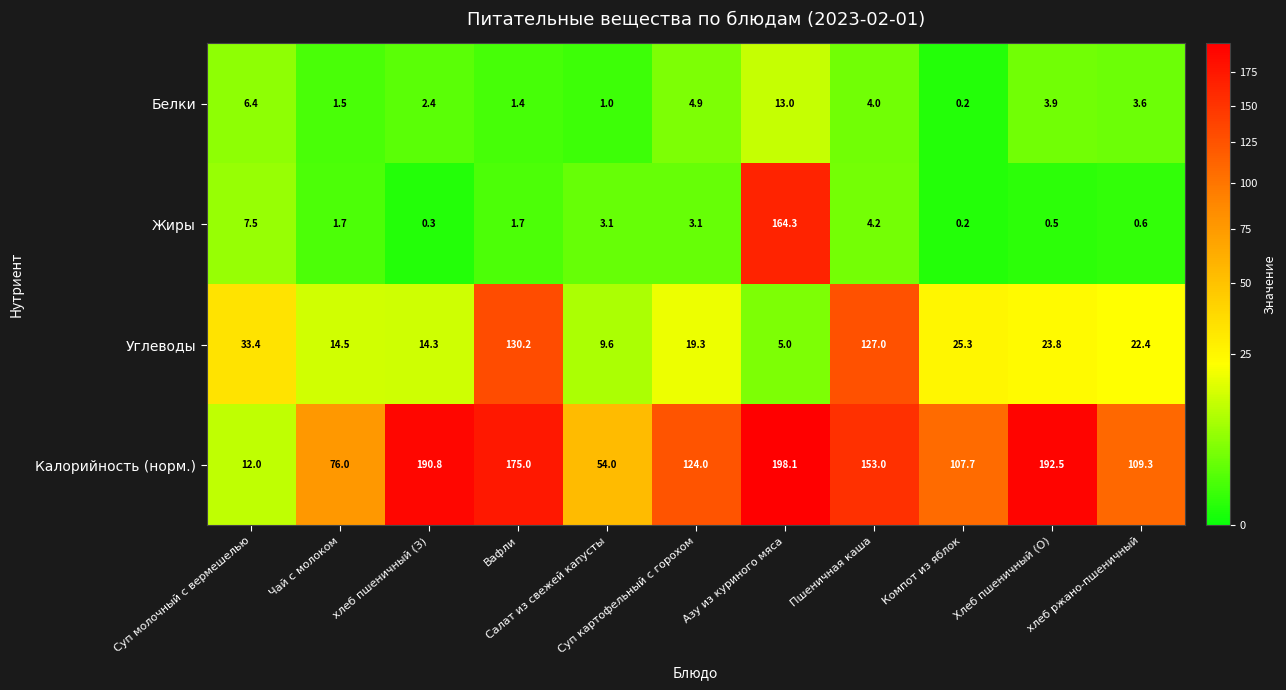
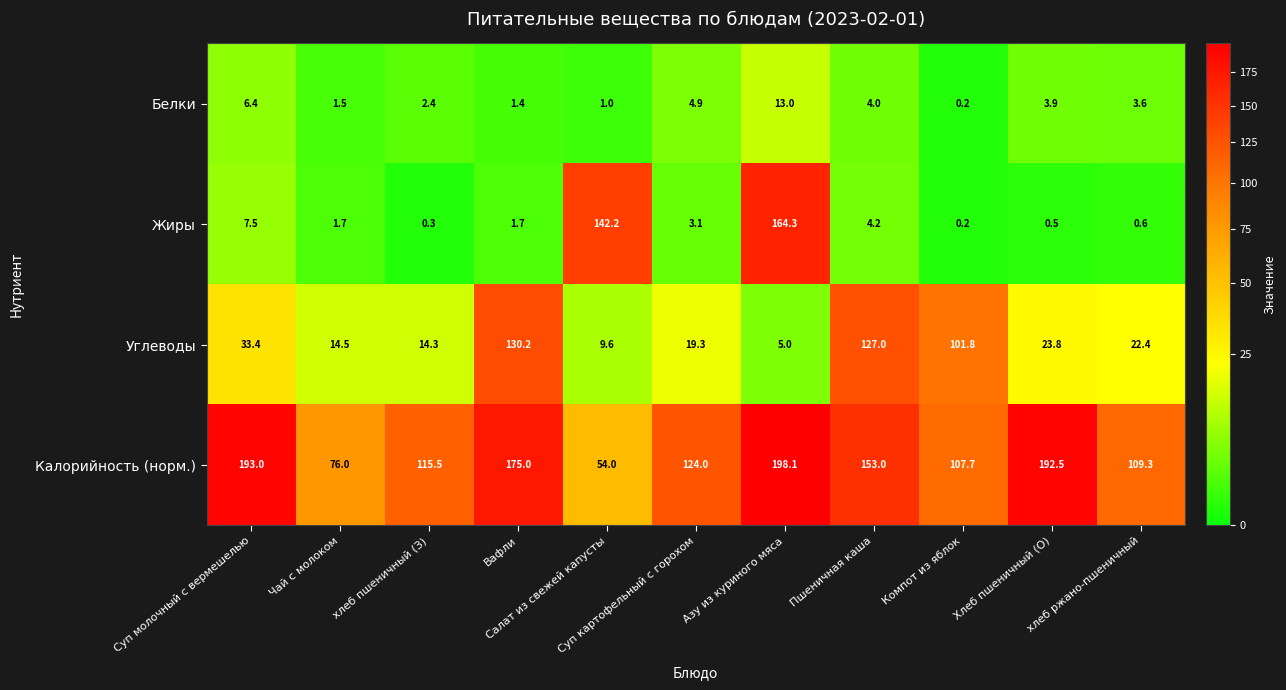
Жиры, Салат из свежей капусты: 3.1 -> 142.2
Углеводы, Компот из яблок: 25.3 -> 101.8
Калорийность (норм.), Суп молочный с вермешелью: 12.0 -> 193.0
Калорийность (норм.), хлеб пшеничный (З): 190.8 -> 115.5
